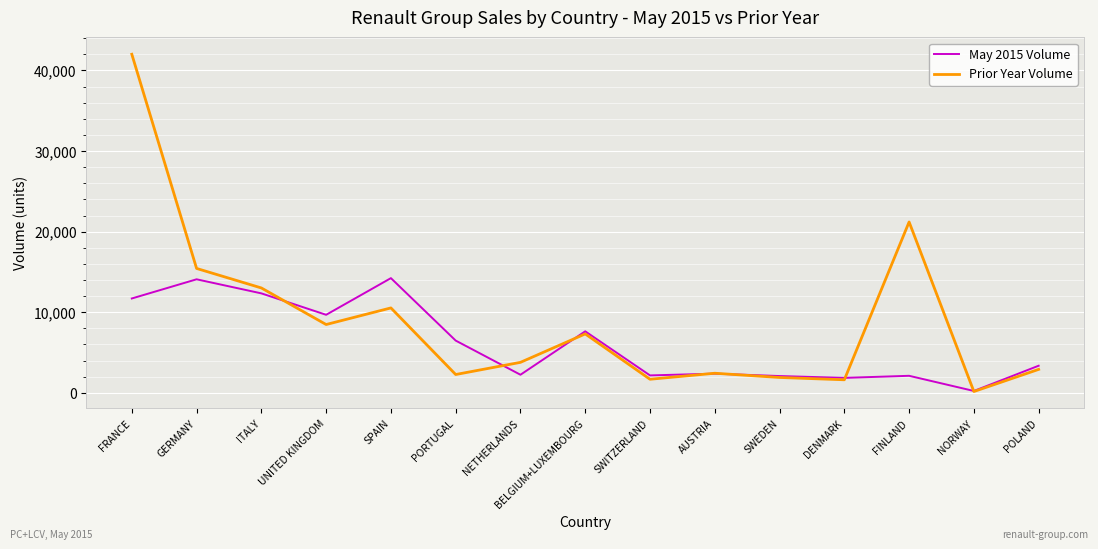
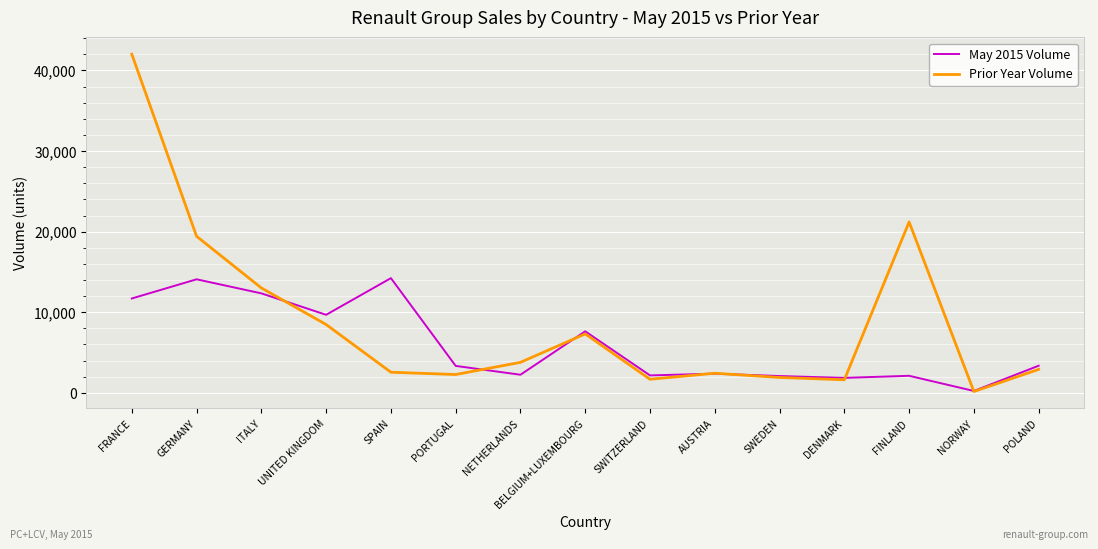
Prior Year Volume, GERMANY: 15,000 -> 19,000
Prior Year Volume, SPAIN: 11,000 -> 3,000
May 2015 Volume, PORTUGAL: 6,000 -> 3,000
